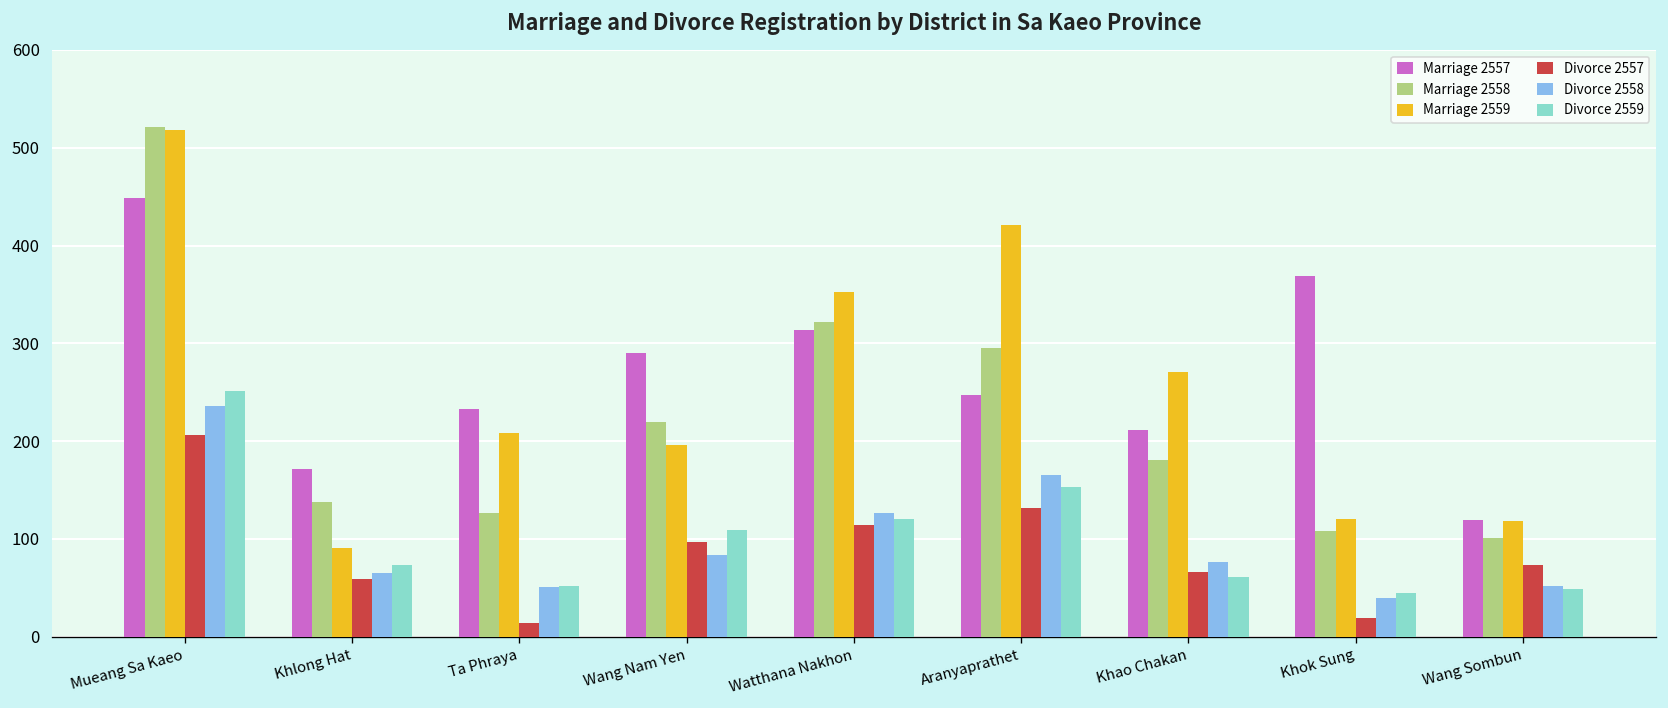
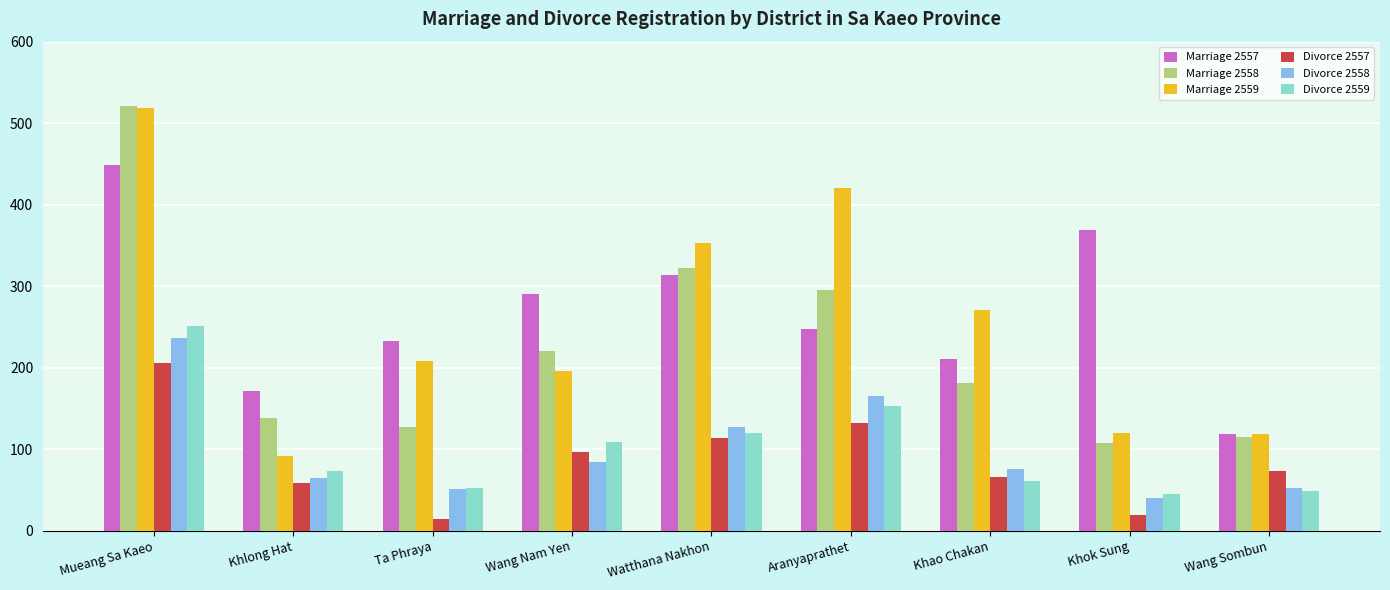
Marriage 2558, Wang Sombun: 100 -> 120
